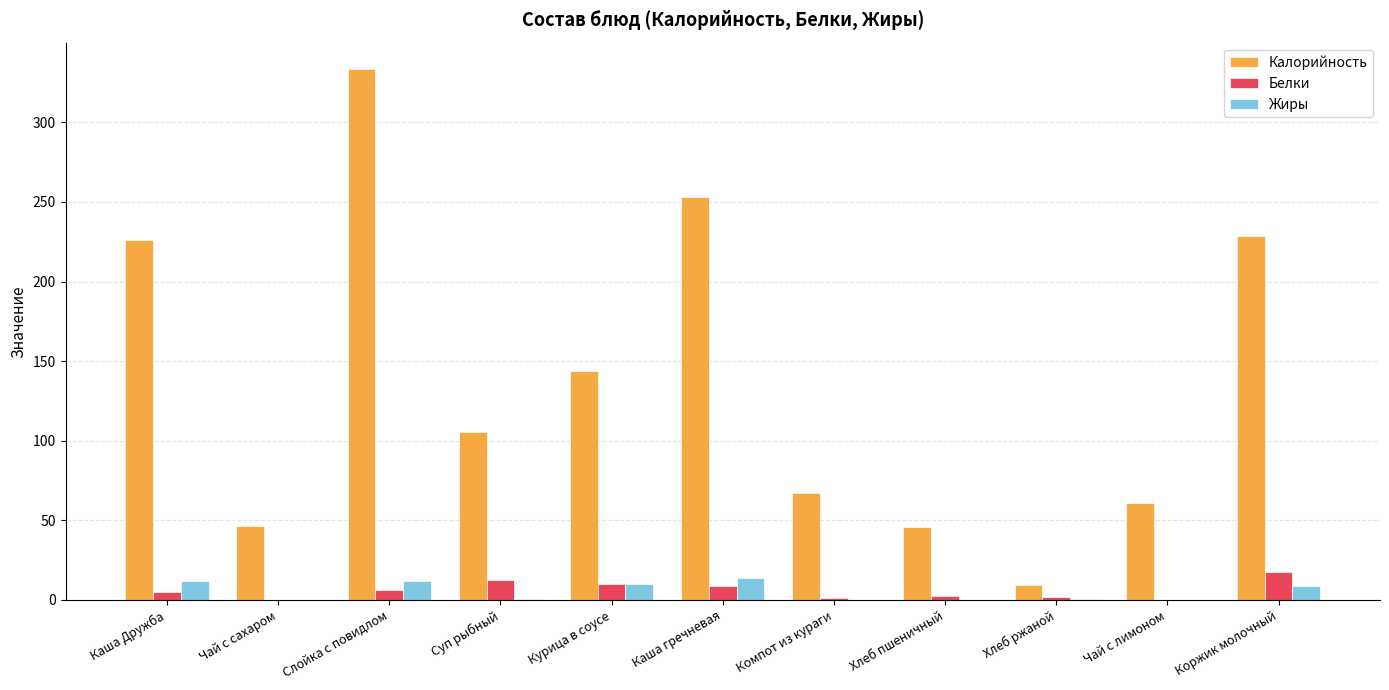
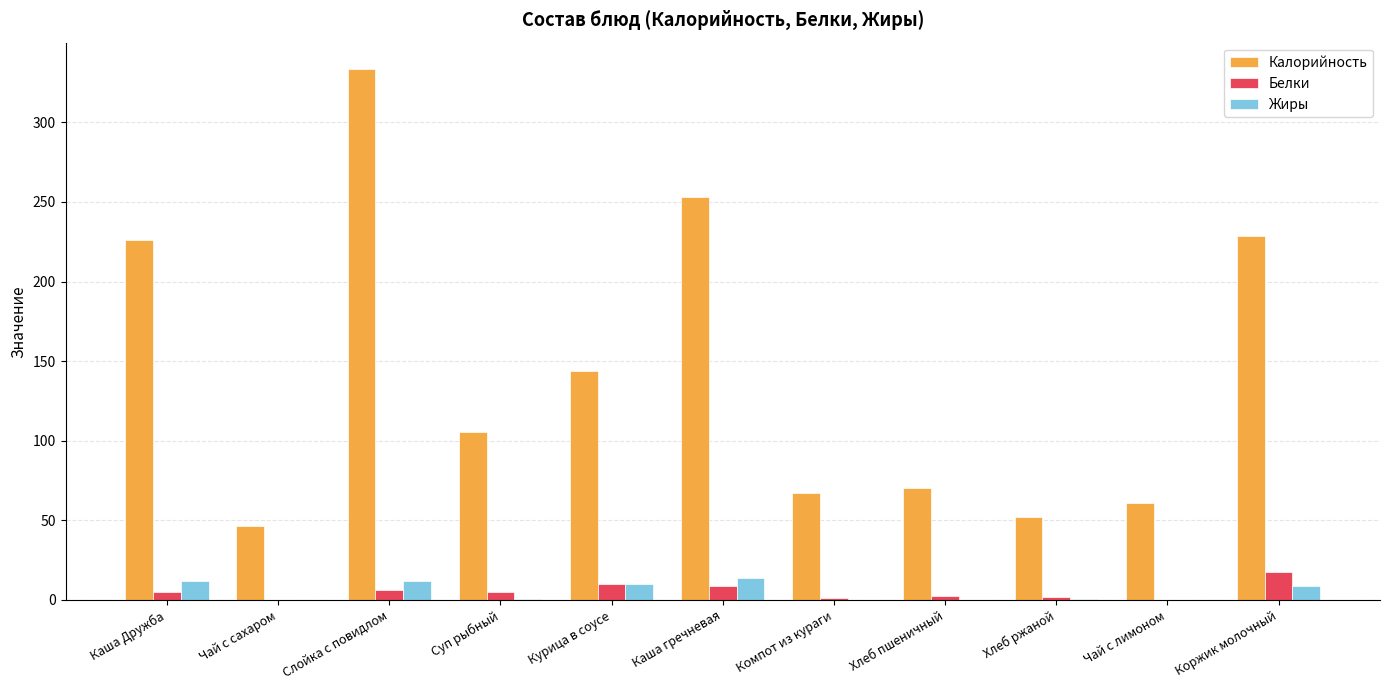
Белки, Суп рыбный: 13 -> 5
Калорийность, Хлеб пшеничный: 46 -> 71
Калорийность, Хлеб ржаной: 9 -> 52
